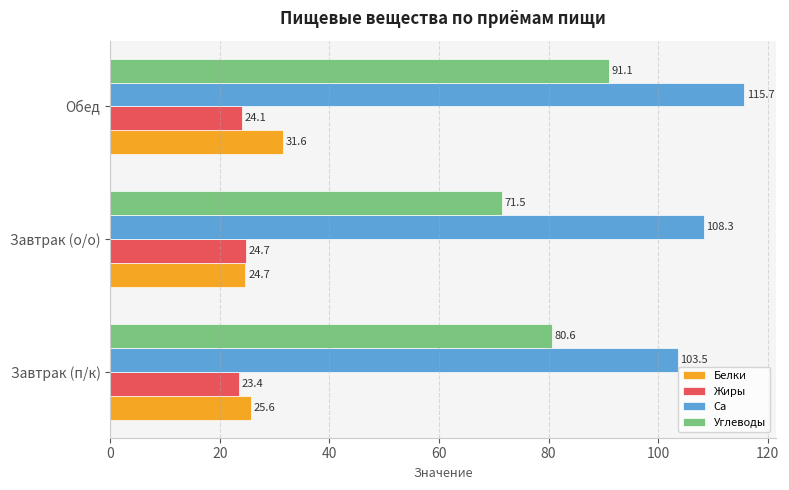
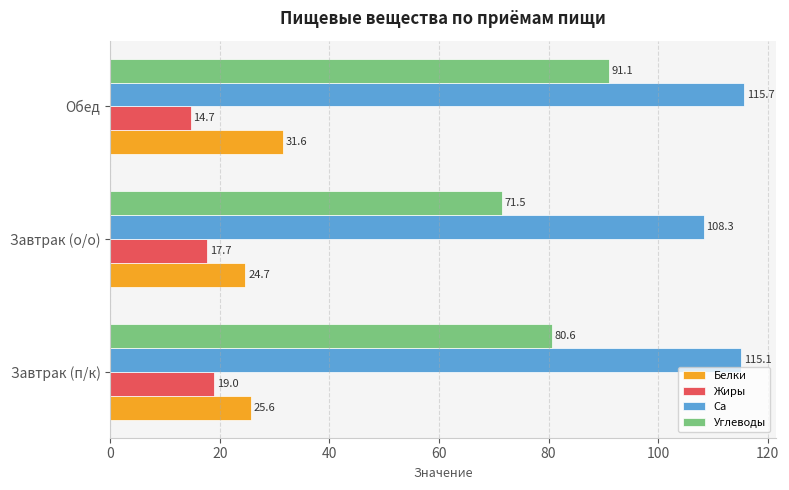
Жиры, Обед: 24.1 -> 14.7
Жиры, Завтрак (о/о): 24.7 -> 17.7
Ca, Завтрак (п/к): 103.5 -> 115.1
Жиры, Завтрак (п/к): 23.4 -> 19.0
